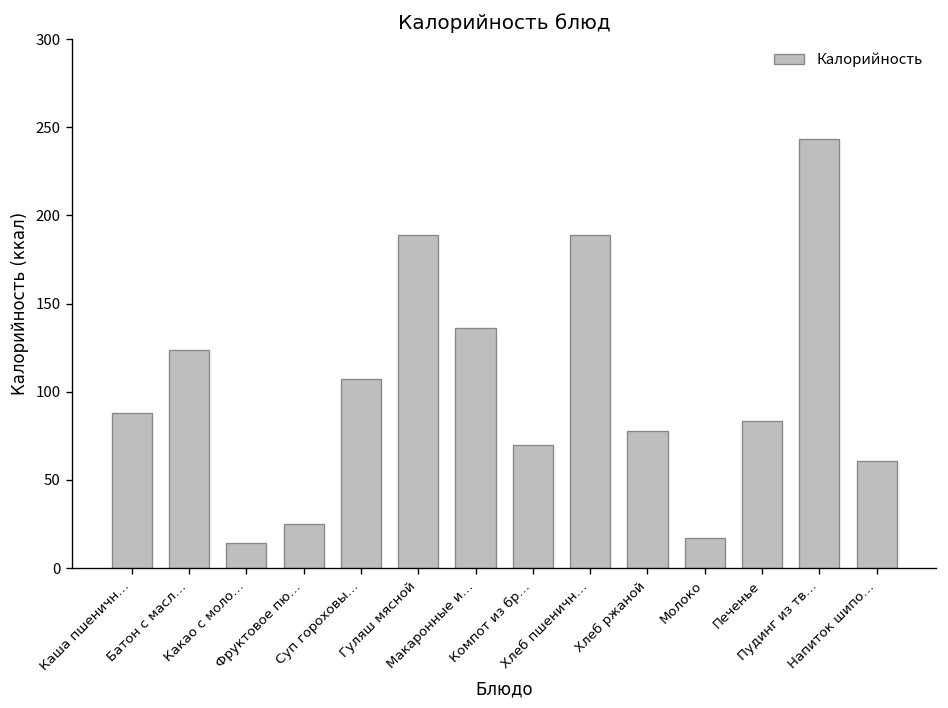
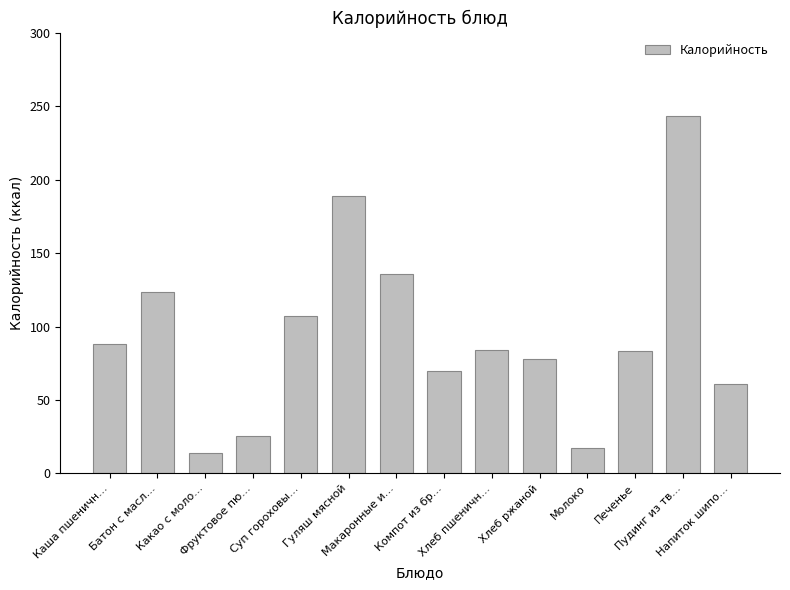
Хлеб пшеничн…: 189 -> 84
